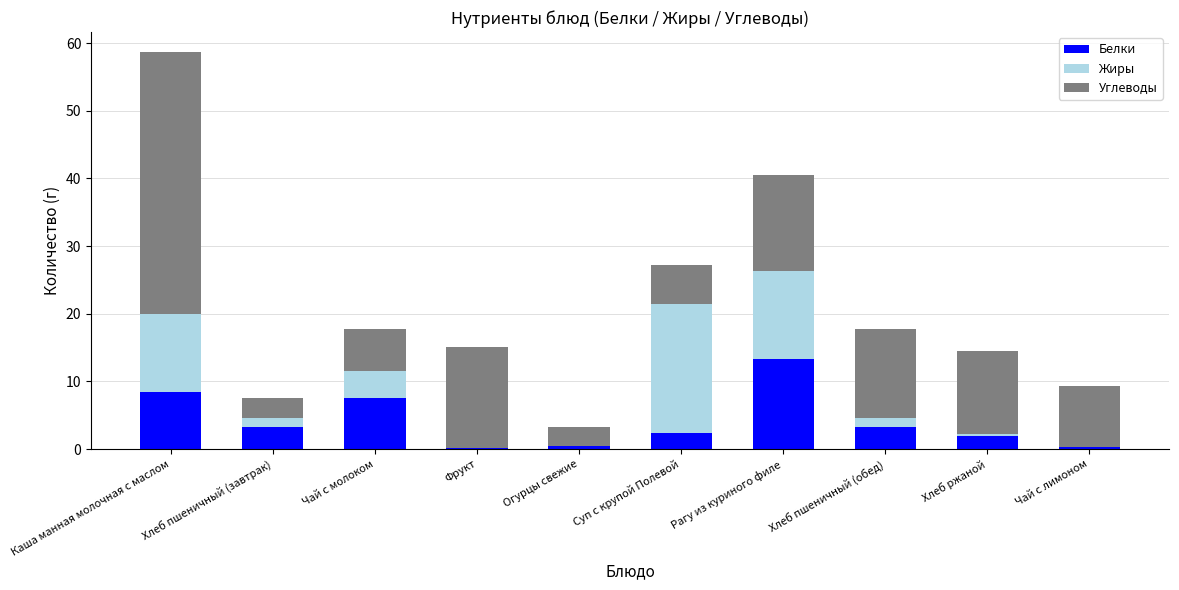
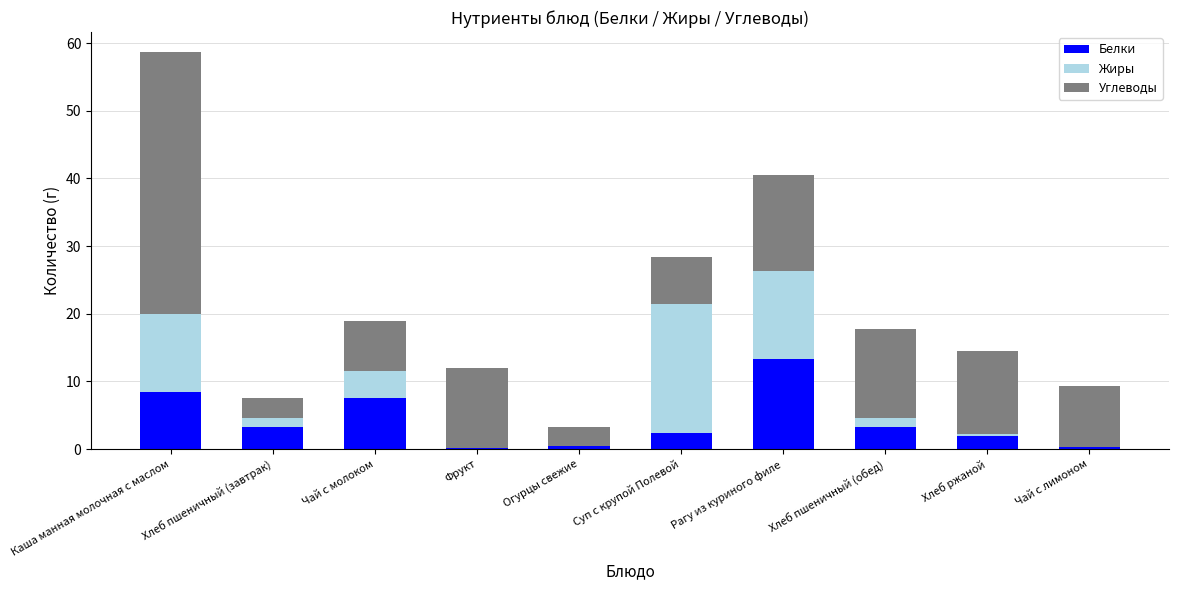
Углеводы, Чай с молоком: 6 -> 8
Углеводы, Фрукт: 15 -> 12
Углеводы, Суп с крупой Полевой: 6 -> 7
